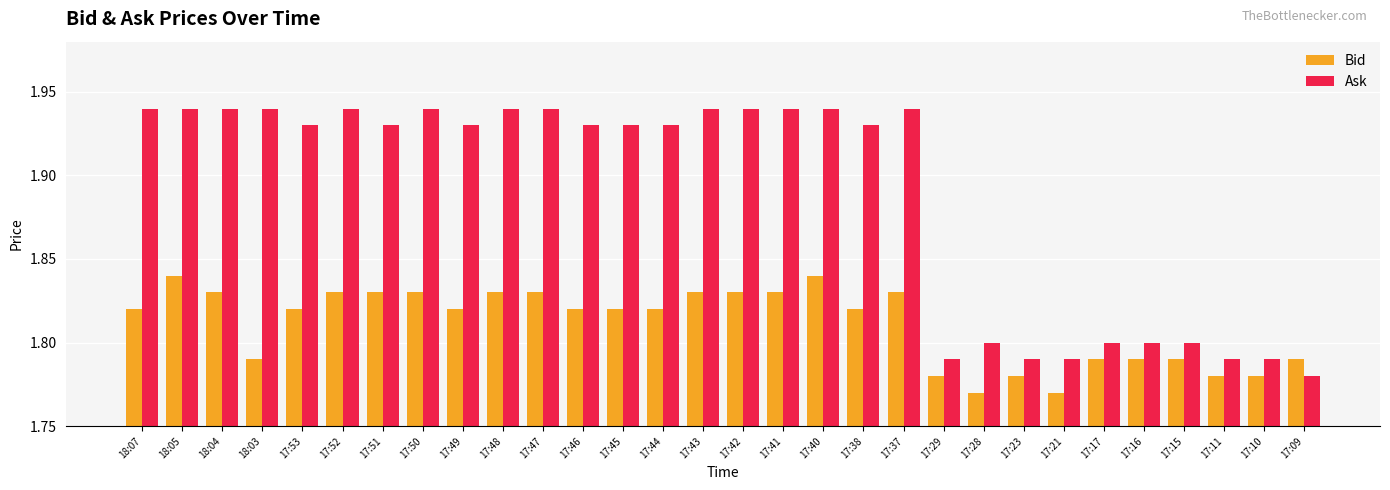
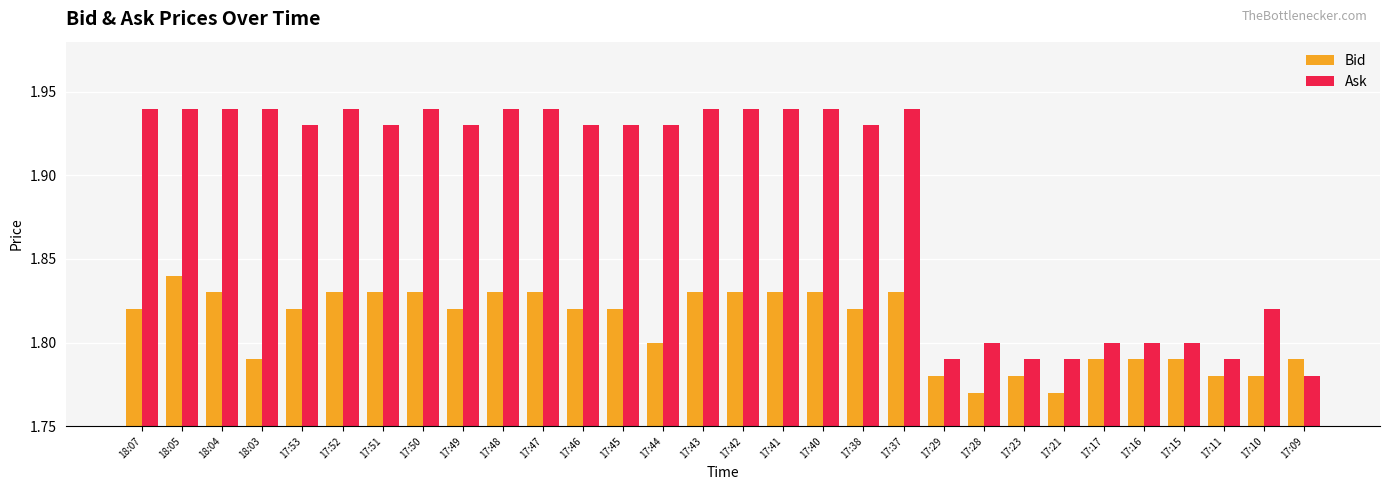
Bid, 17:44: 1.82 -> 1.80
Bid, 17:40: 1.84 -> 1.83
Ask, 17:10: 1.79 -> 1.82
